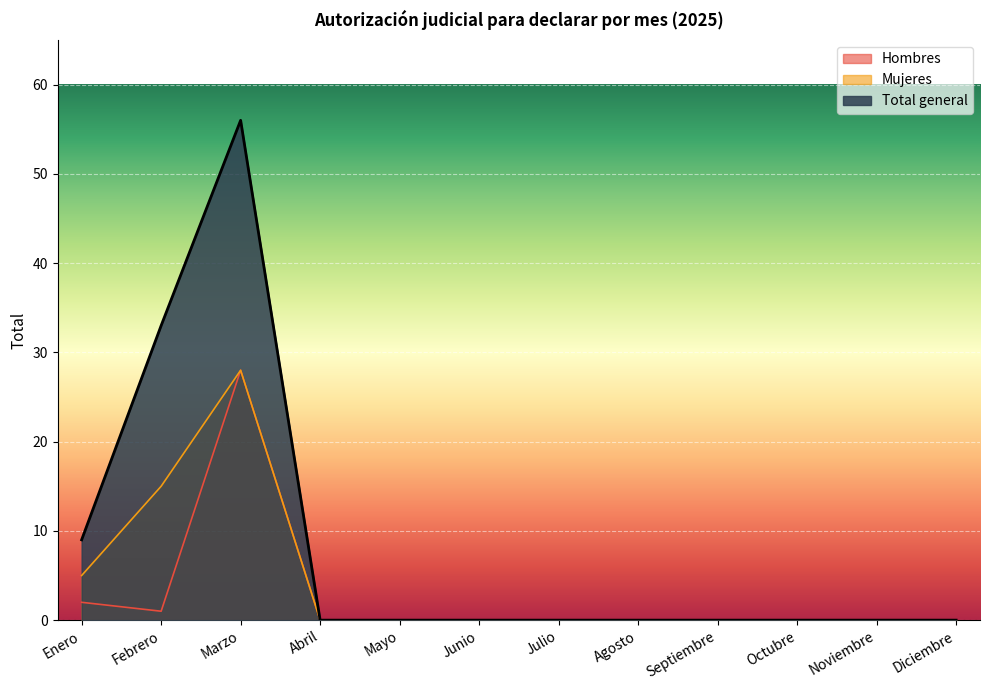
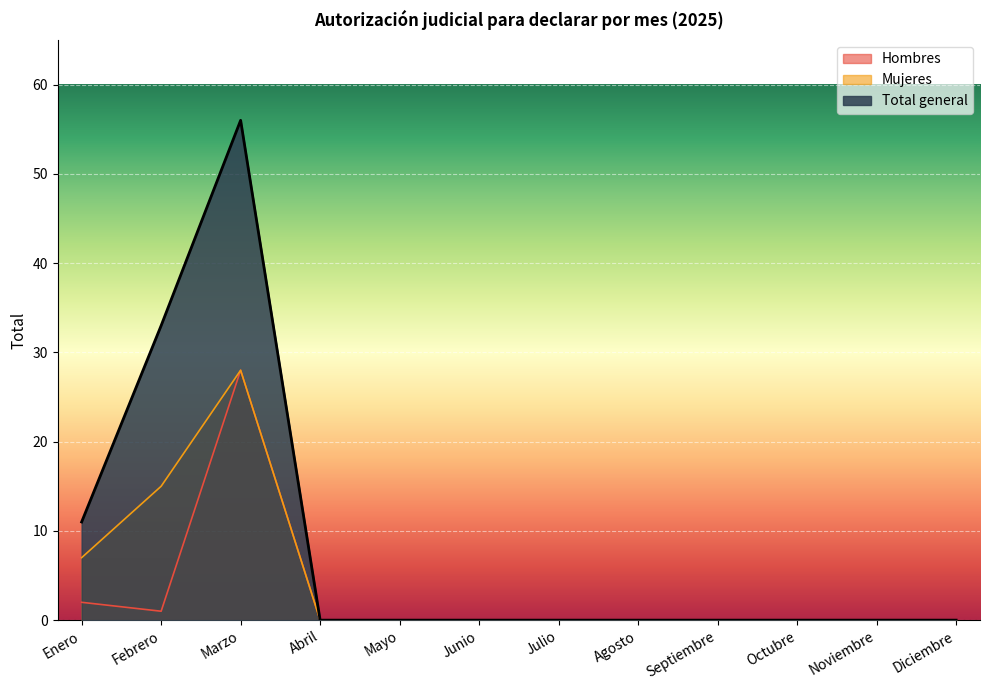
Mujeres, Enero: 5 -> 7
Total general, Enero: 9 -> 11
